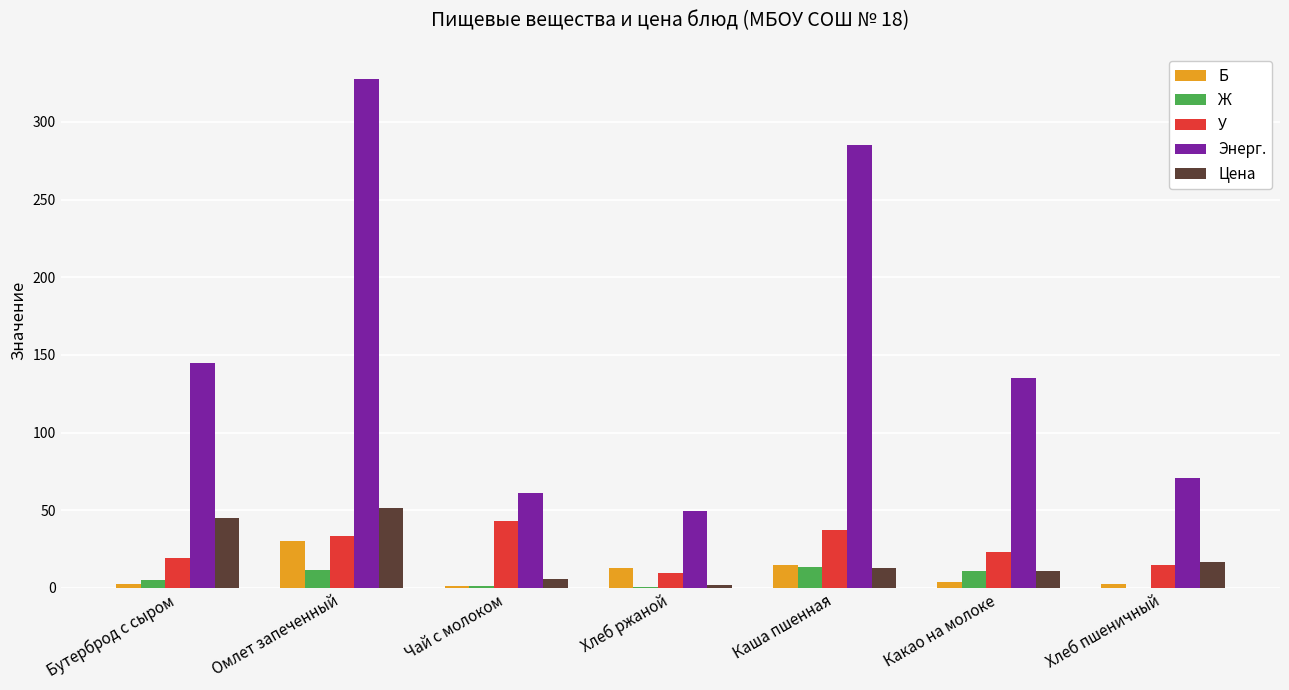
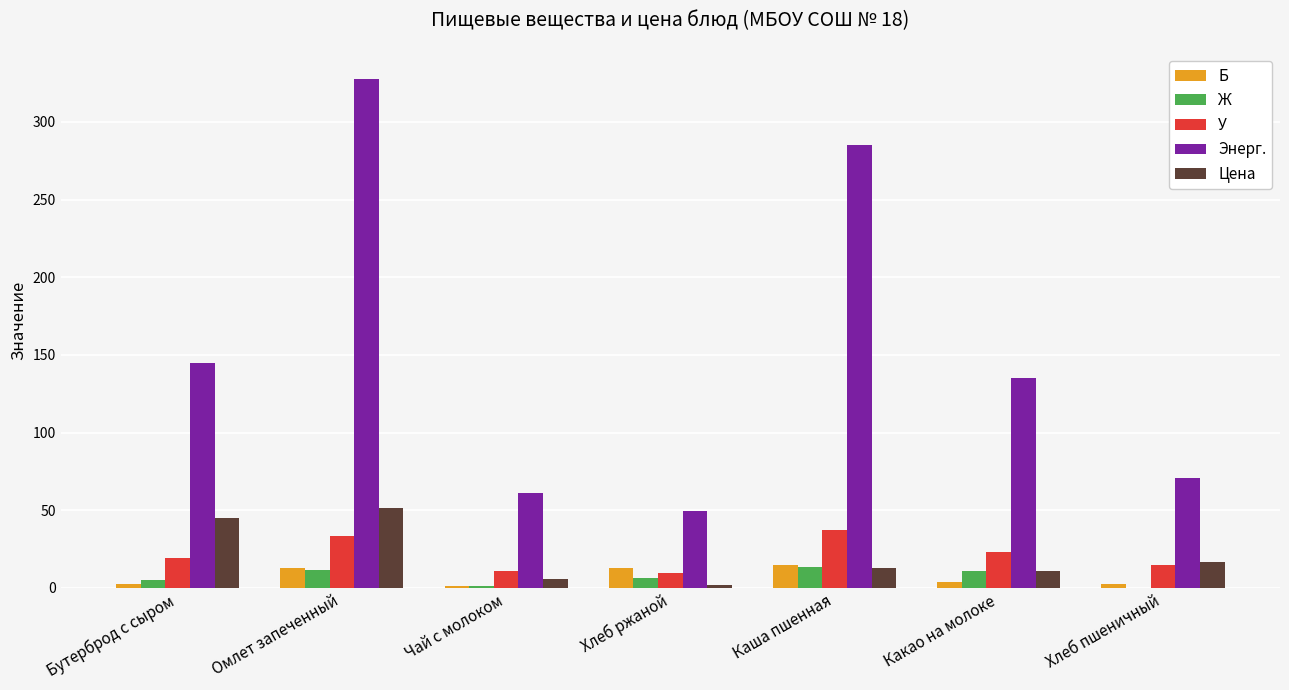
Б, Омлет запеченный: 30 -> 13
У, Чай с молоком: 43 -> 11
Ж, Хлеб ржаной: 0 -> 6
